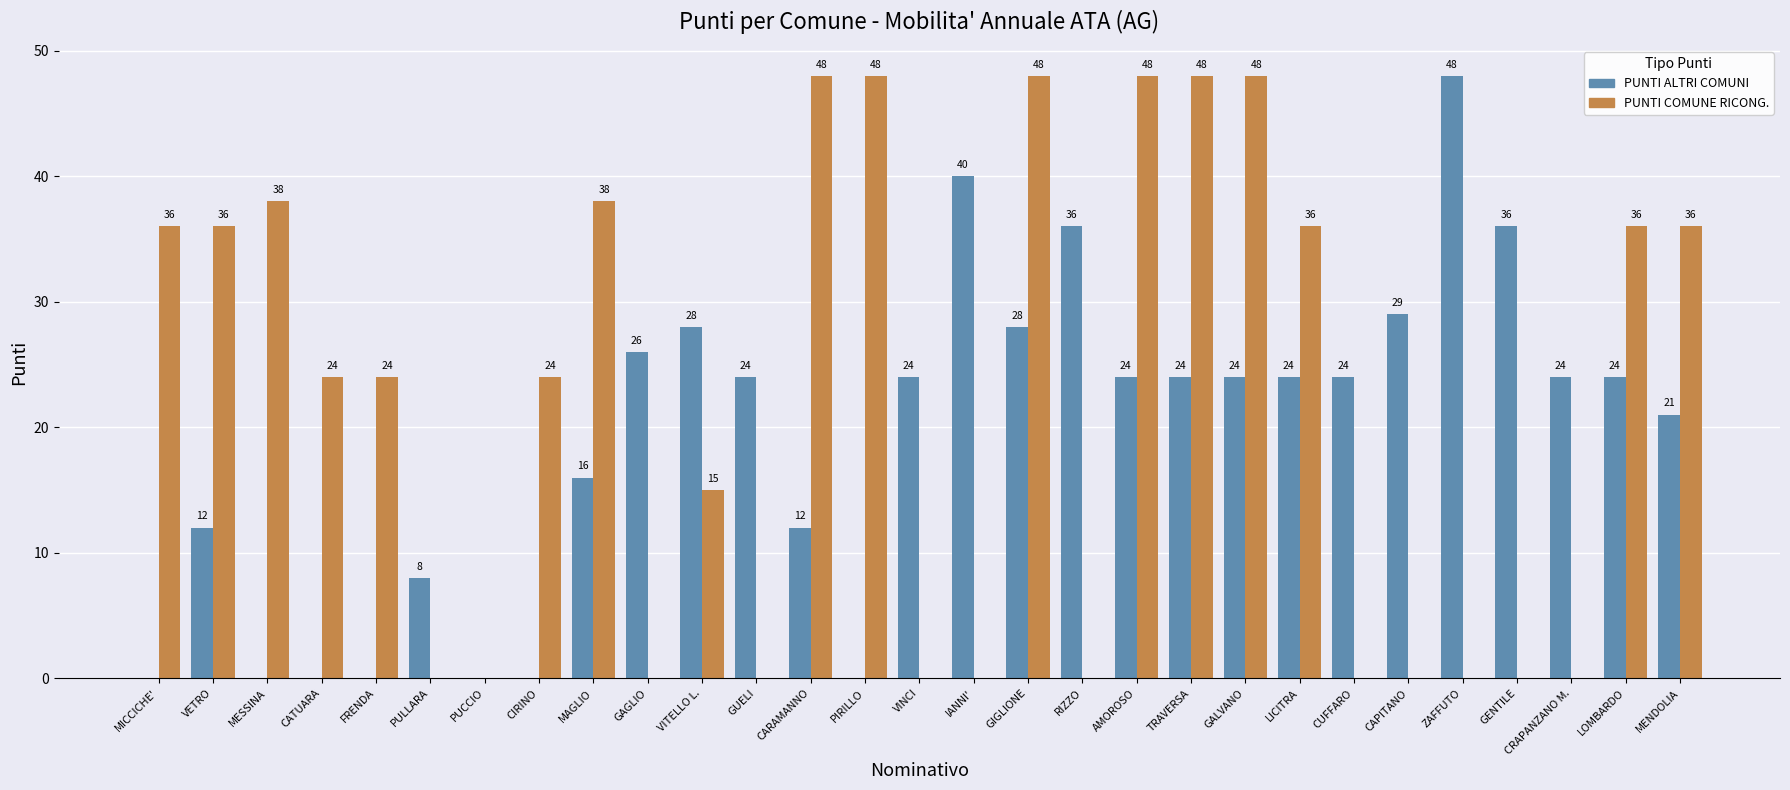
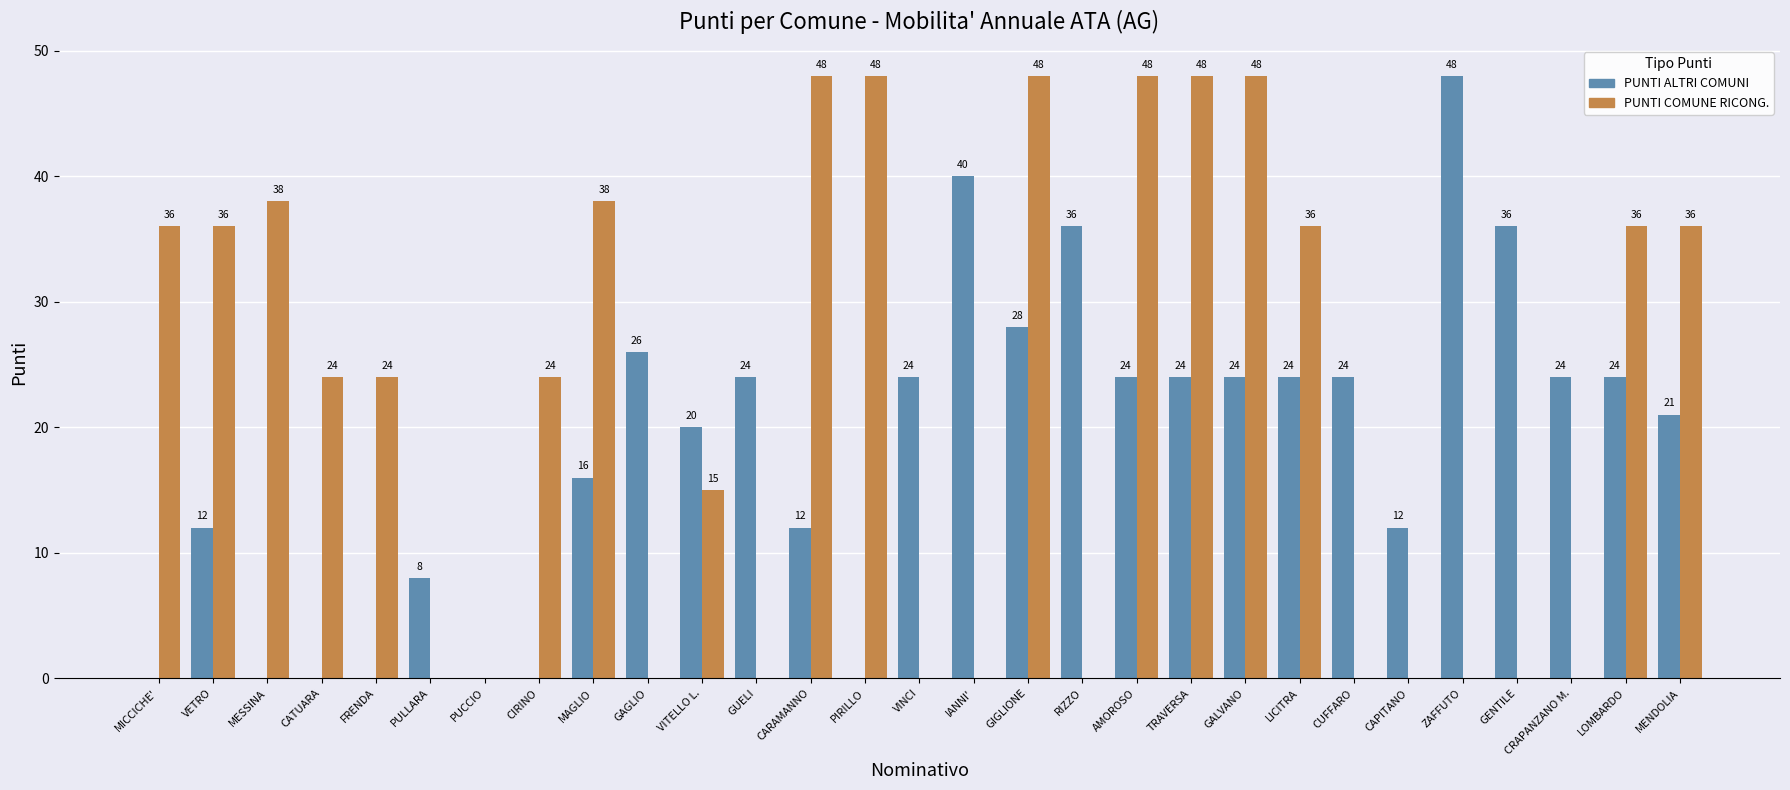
PUNTI ALTRI COMUNI, VITELLO L.: 28 -> 20
PUNTI ALTRI COMUNI, CAPITANO: 29 -> 12
